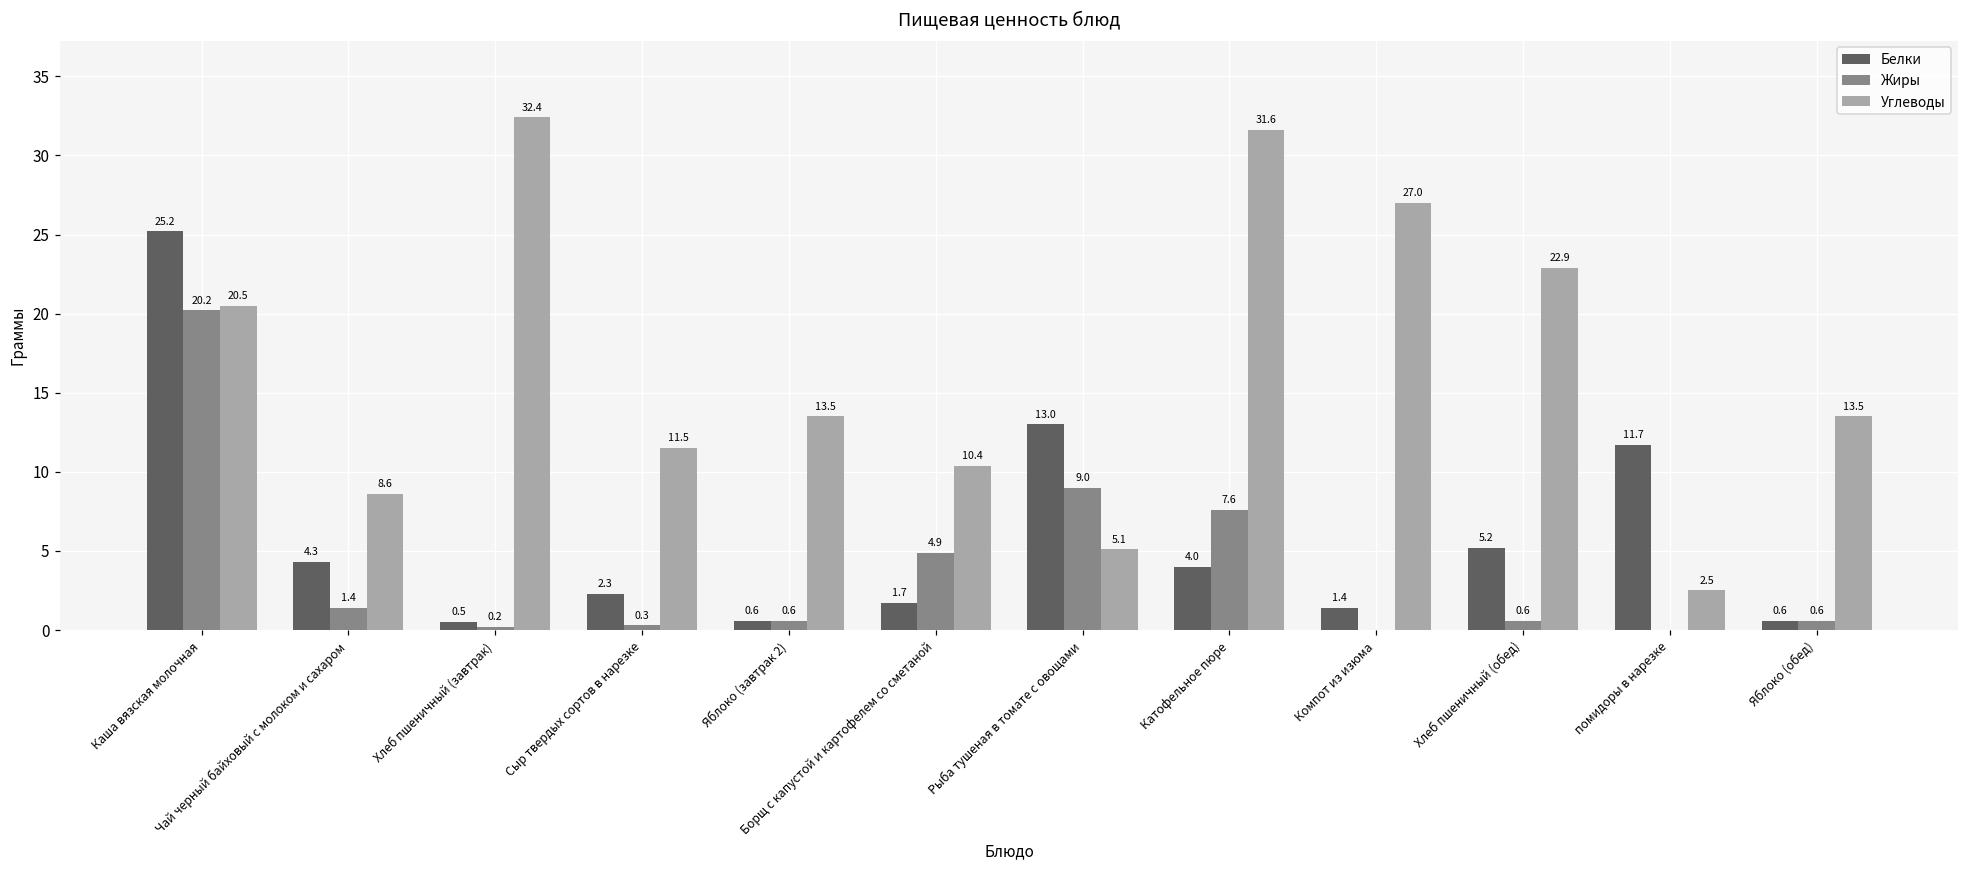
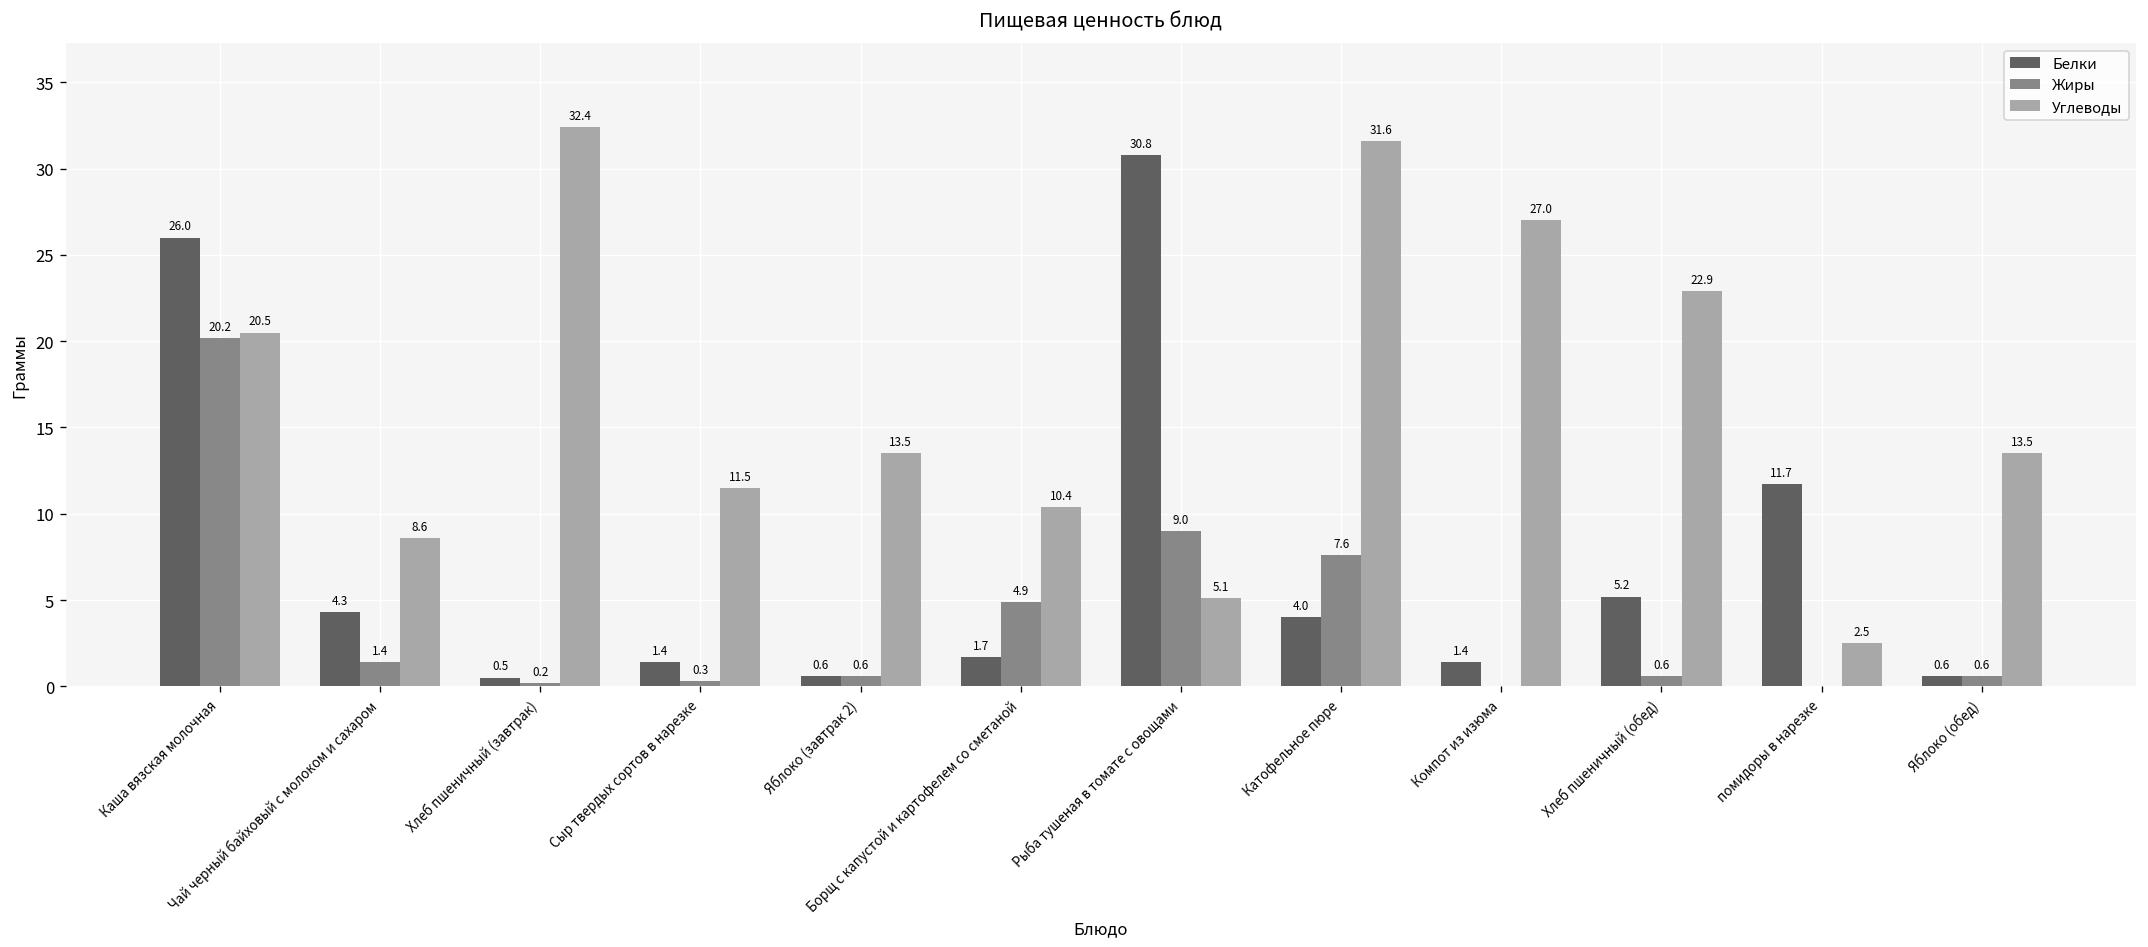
Белки, Каша вязская молочная: 25.2 -> 26.0
Белки, Сыр твердых сортов в нарезке: 2.3 -> 1.4
Белки, Рыба тушеная в томате с овощами: 13.0 -> 30.8
